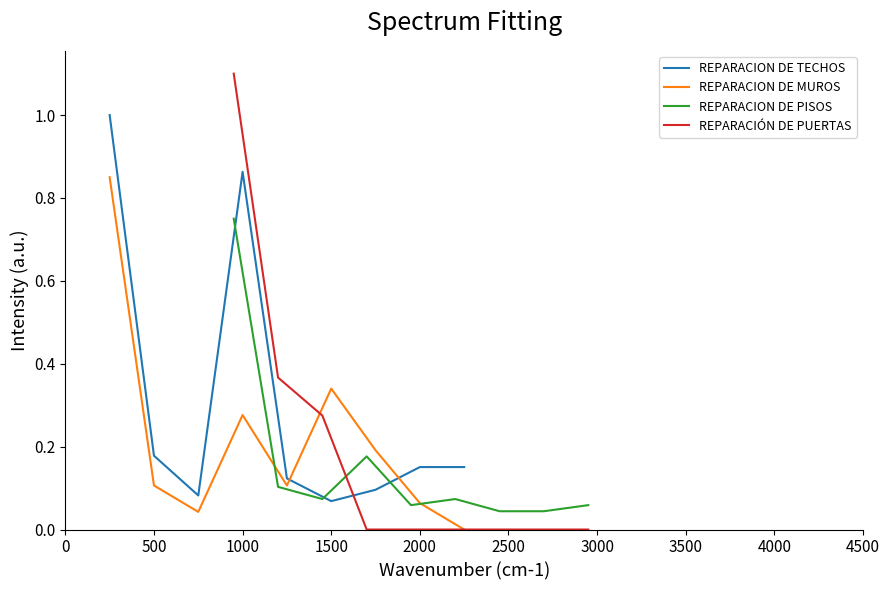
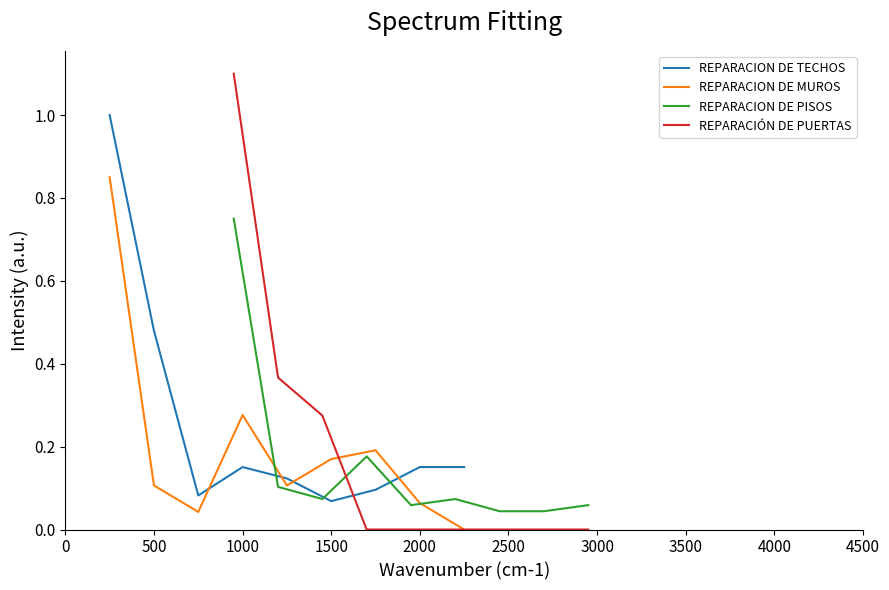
REPARACION DE TECHOS, 500: 0.18 -> 0.48
REPARACION DE TECHOS, 1000: 0.86 -> 0.15
REPARACION DE MUROS, 1500: 0.34 -> 0.17
